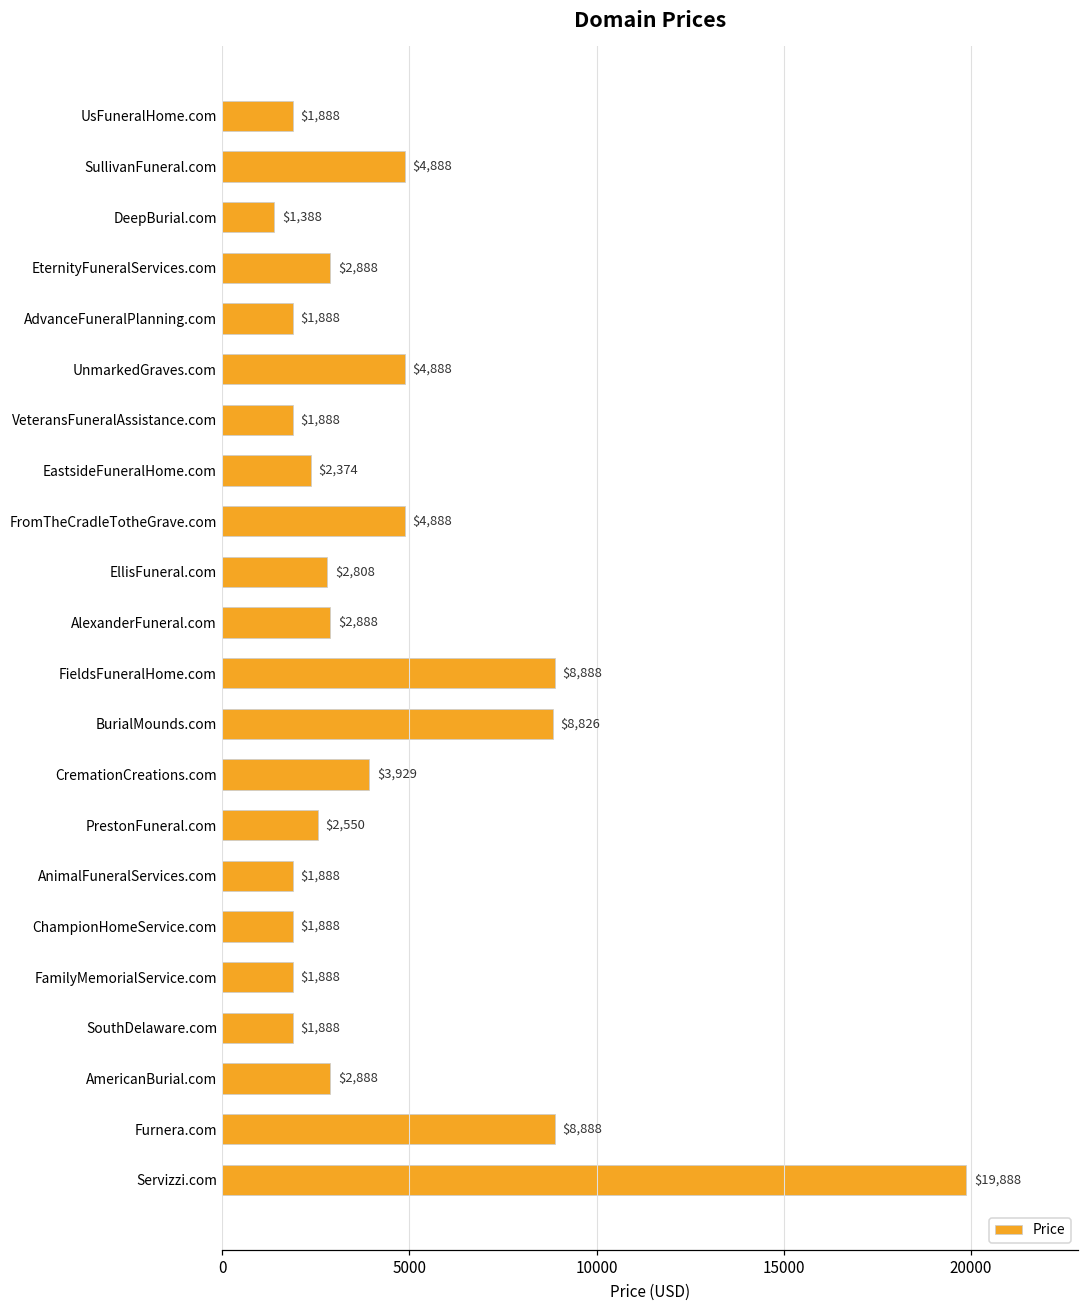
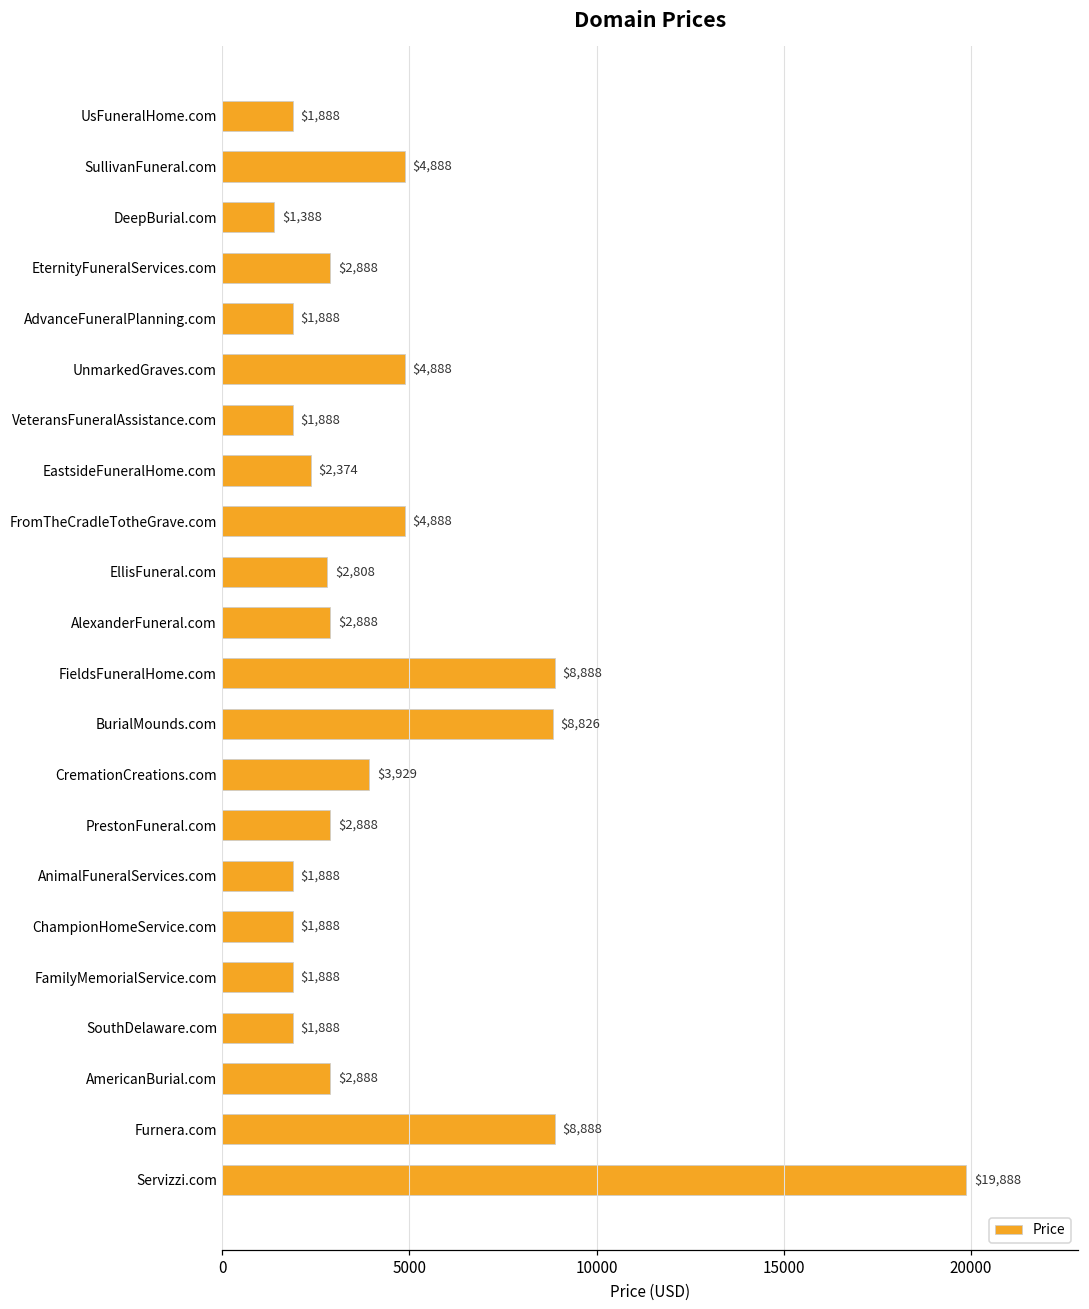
PrestonFuneral.com: $2,550 -> $2,888
